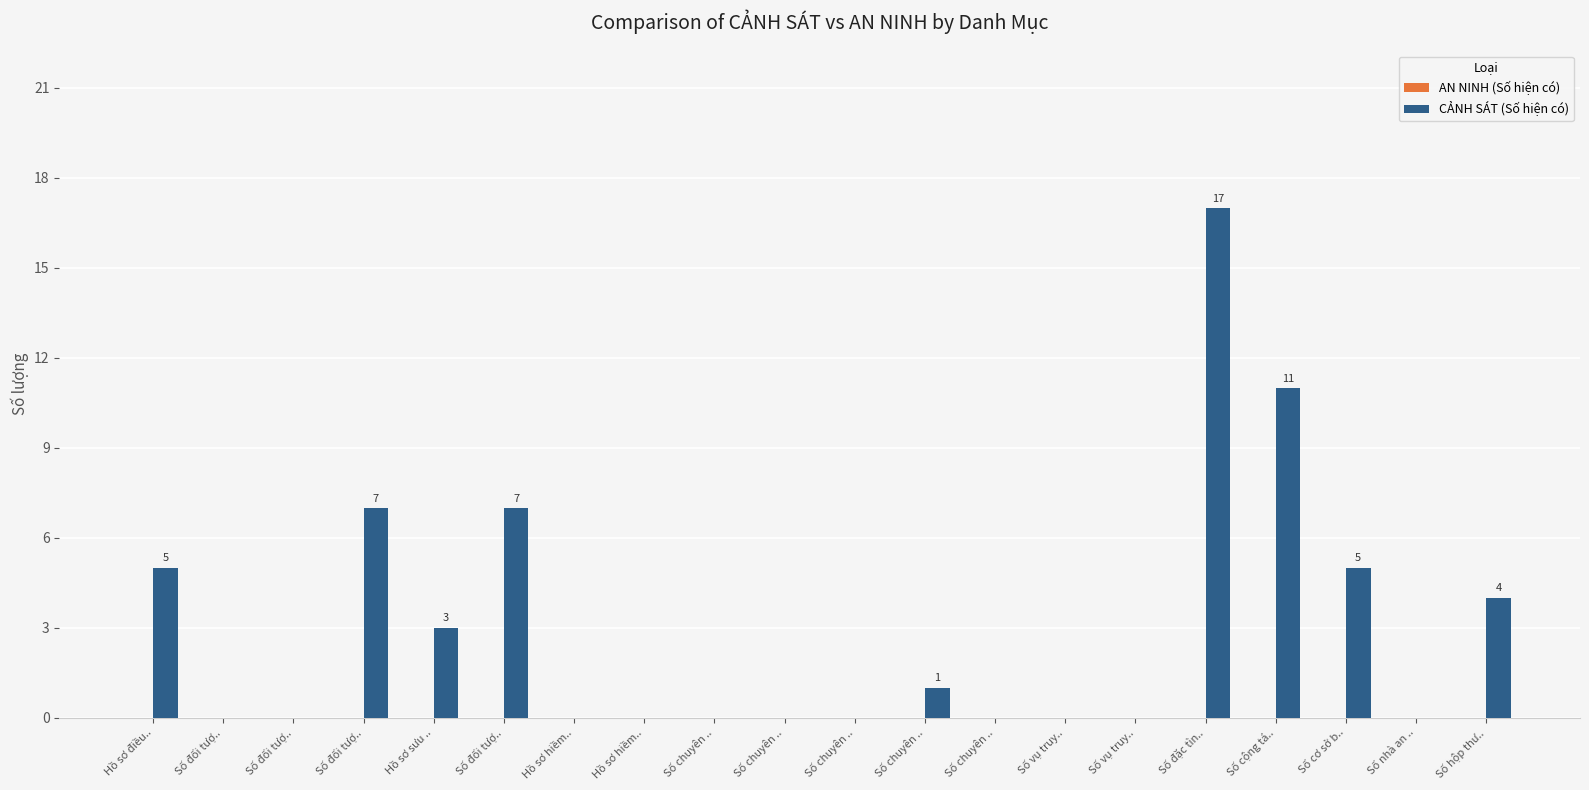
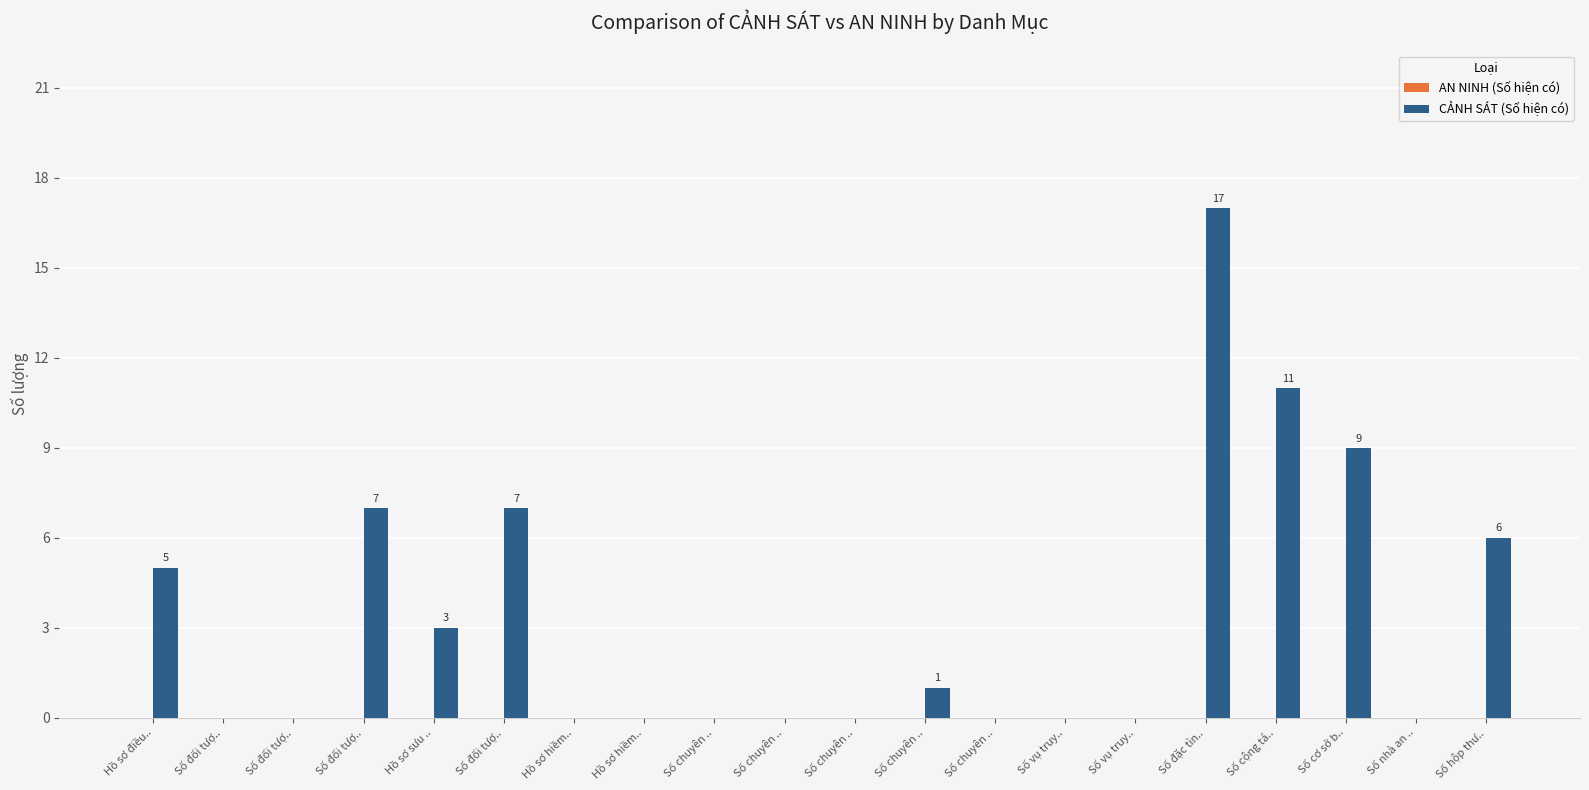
CẢNH SÁT (Số hiện có), Số cơ sở b..: 5 -> 9
CẢNH SÁT (Số hiện có), Số hộp thư..: 4 -> 6
